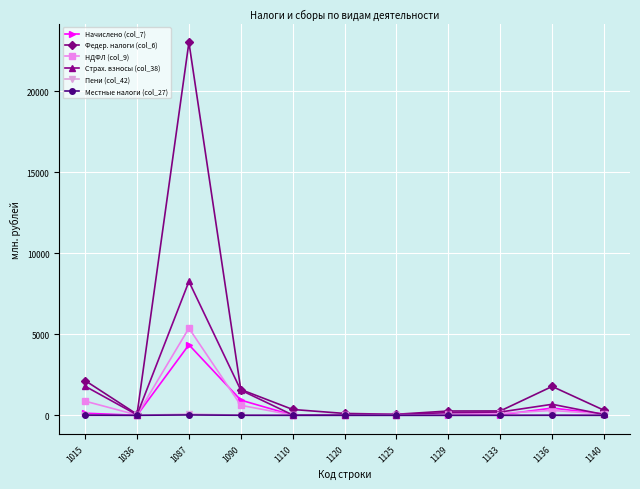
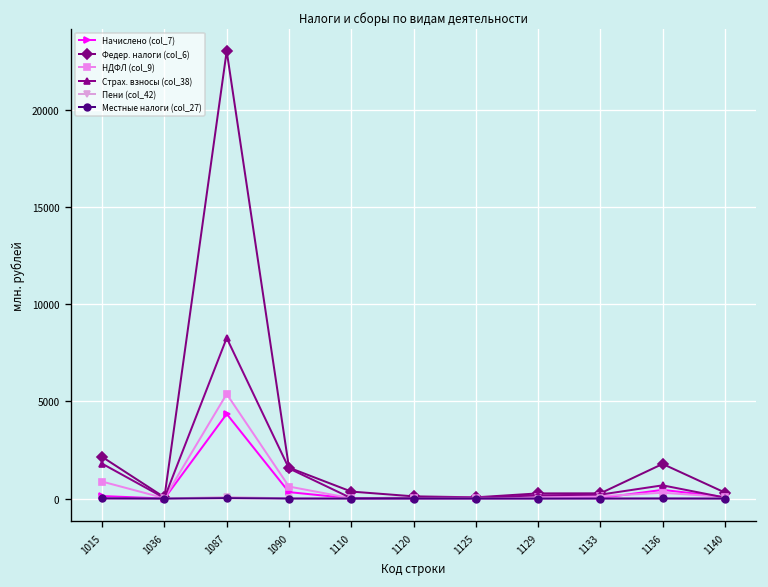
Начислено (col_7), 1090: 900 -> 300
